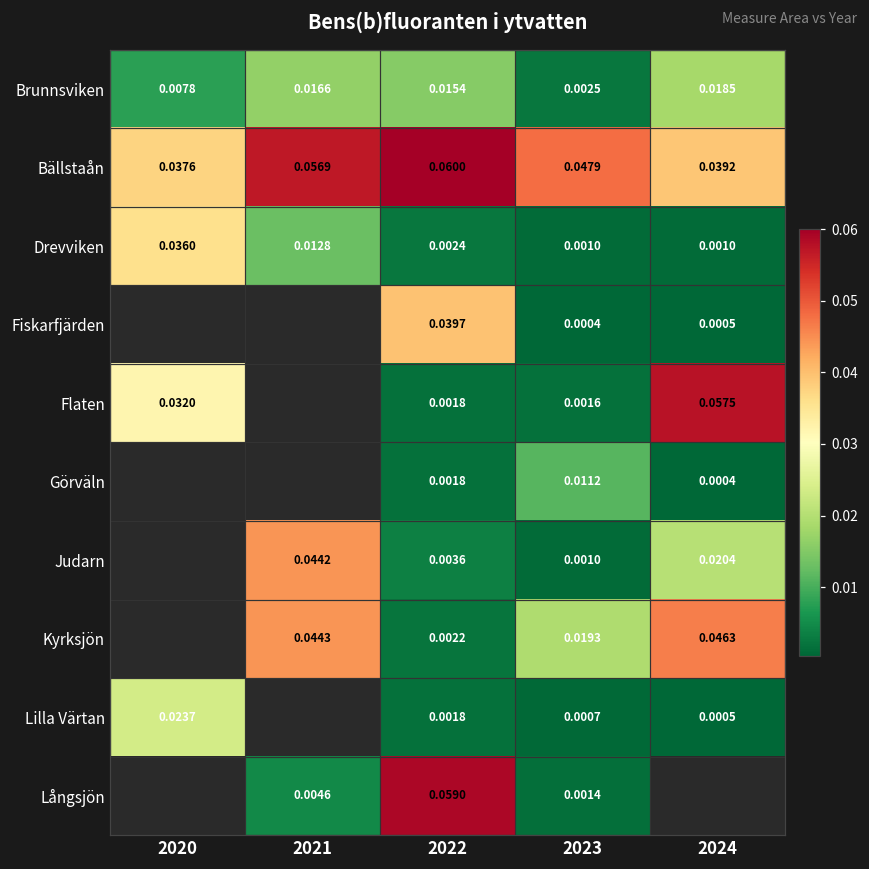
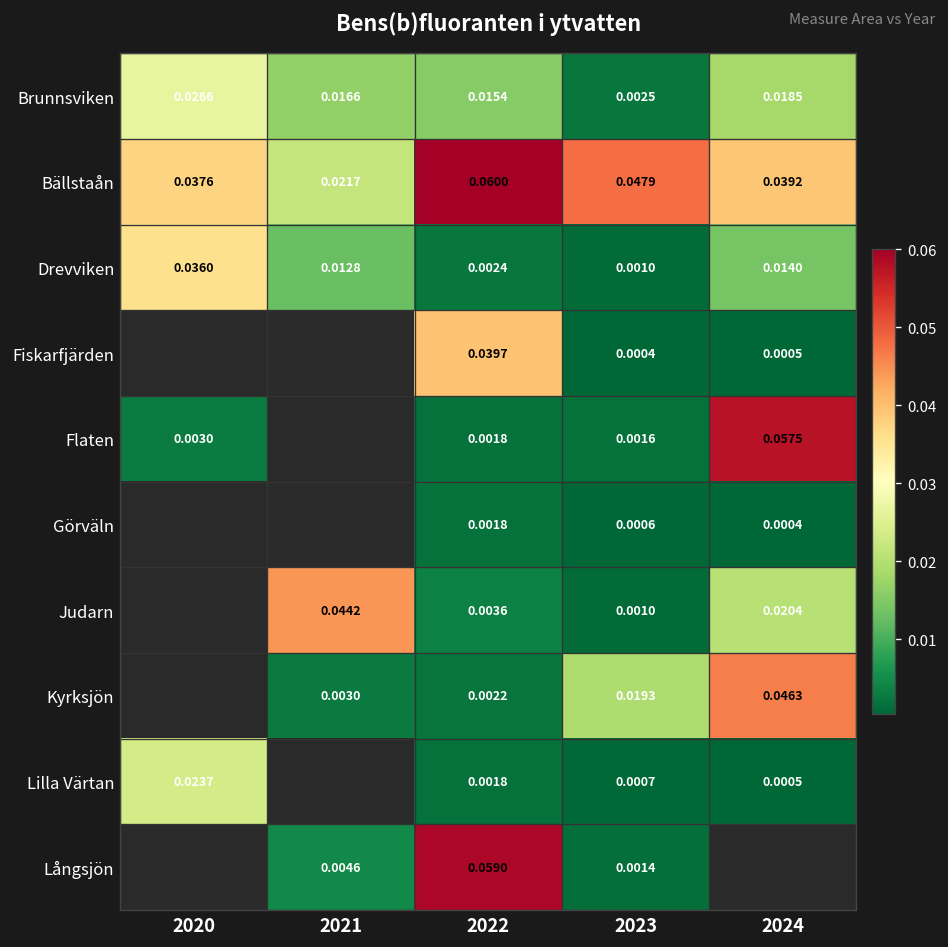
Brunnsviken, 2020: 0.0078 -> 0.0266
Bällstaån, 2021: 0.0569 -> 0.0217
Drevviken, 2024: 0.0010 -> 0.0140
Flaten, 2020: 0.0320 -> 0.0030
Görväln, 2023: 0.0112 -> 0.0006
Kyrksjön, 2021: 0.0443 -> 0.0030
